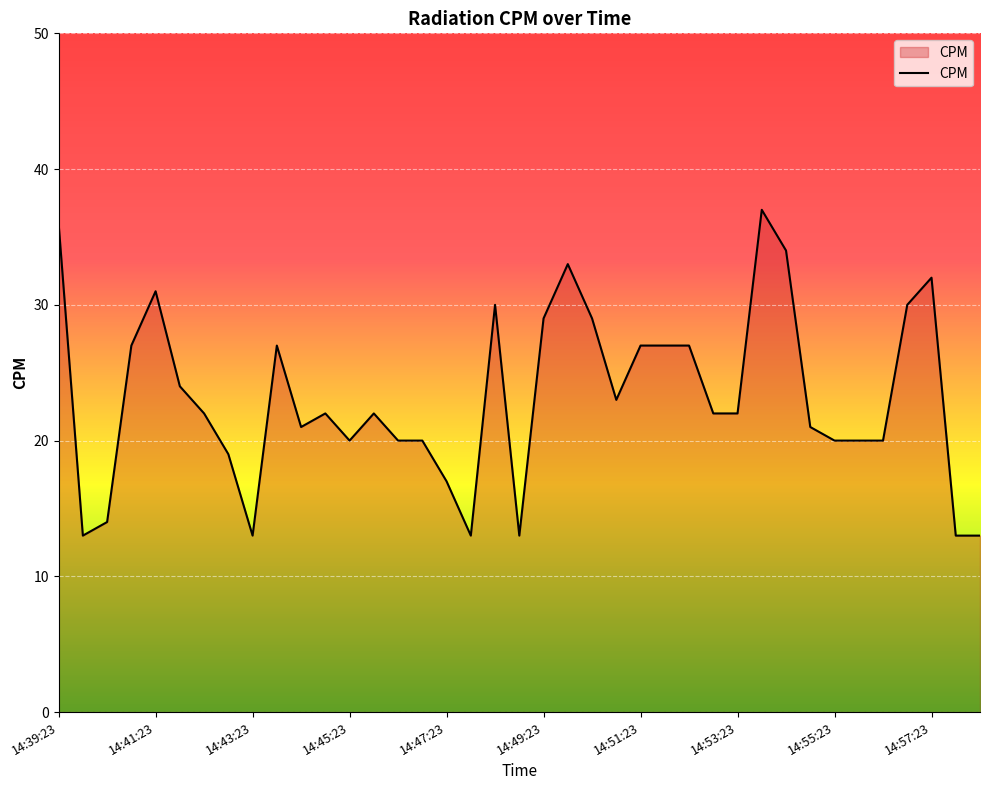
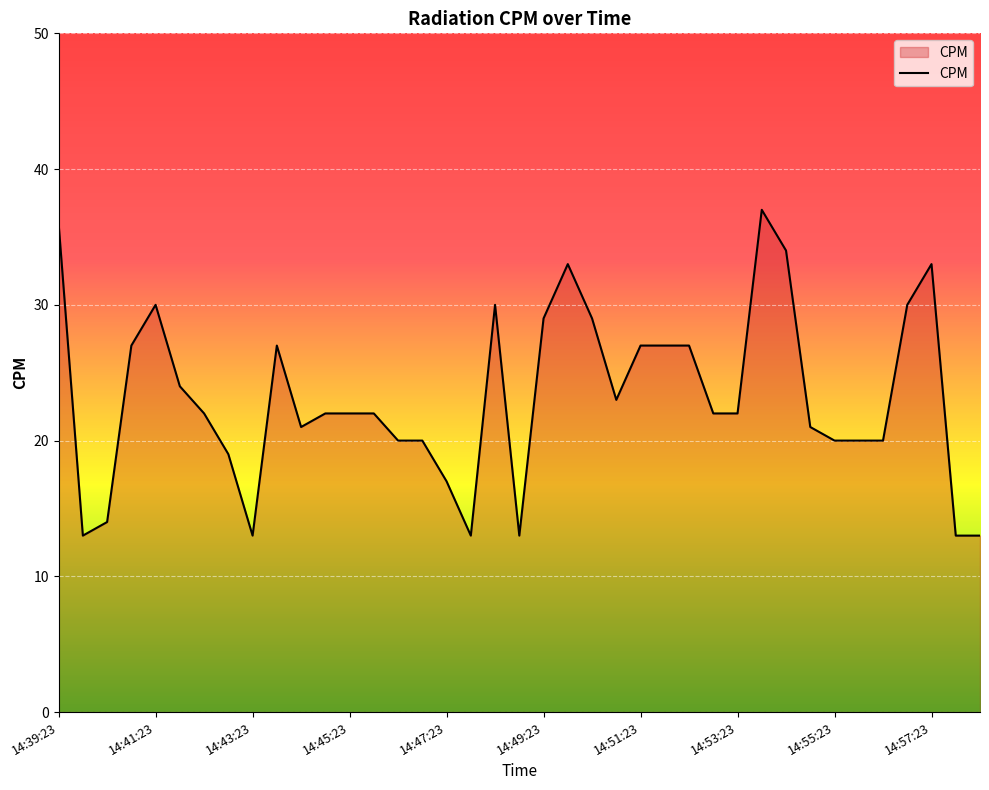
14:41:23: 31 -> 30
14:45:23: 20 -> 22
14:57:23: 32 -> 33
